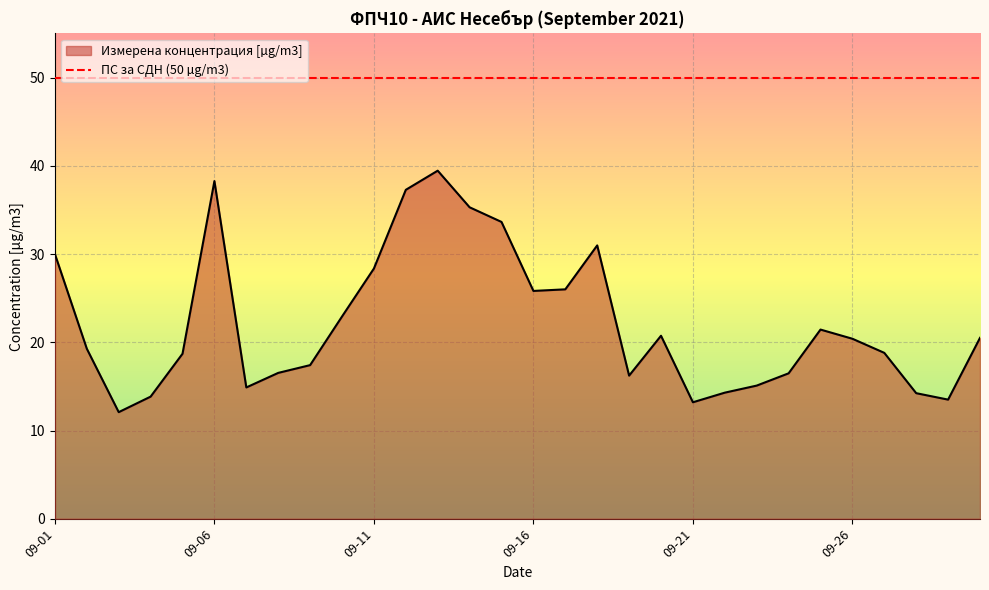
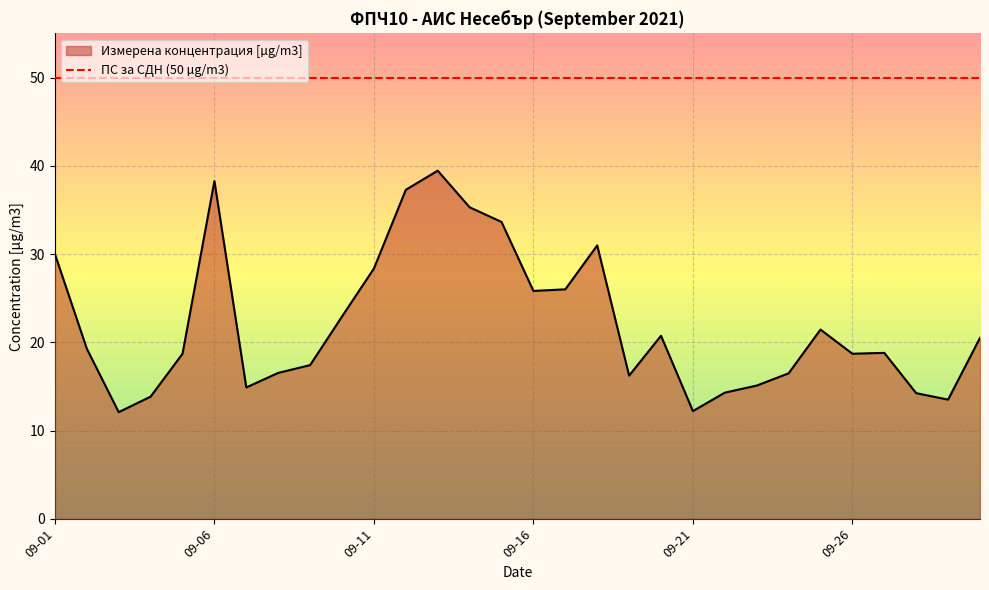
09-21: 13 -> 12
09-26: 20 -> 19
